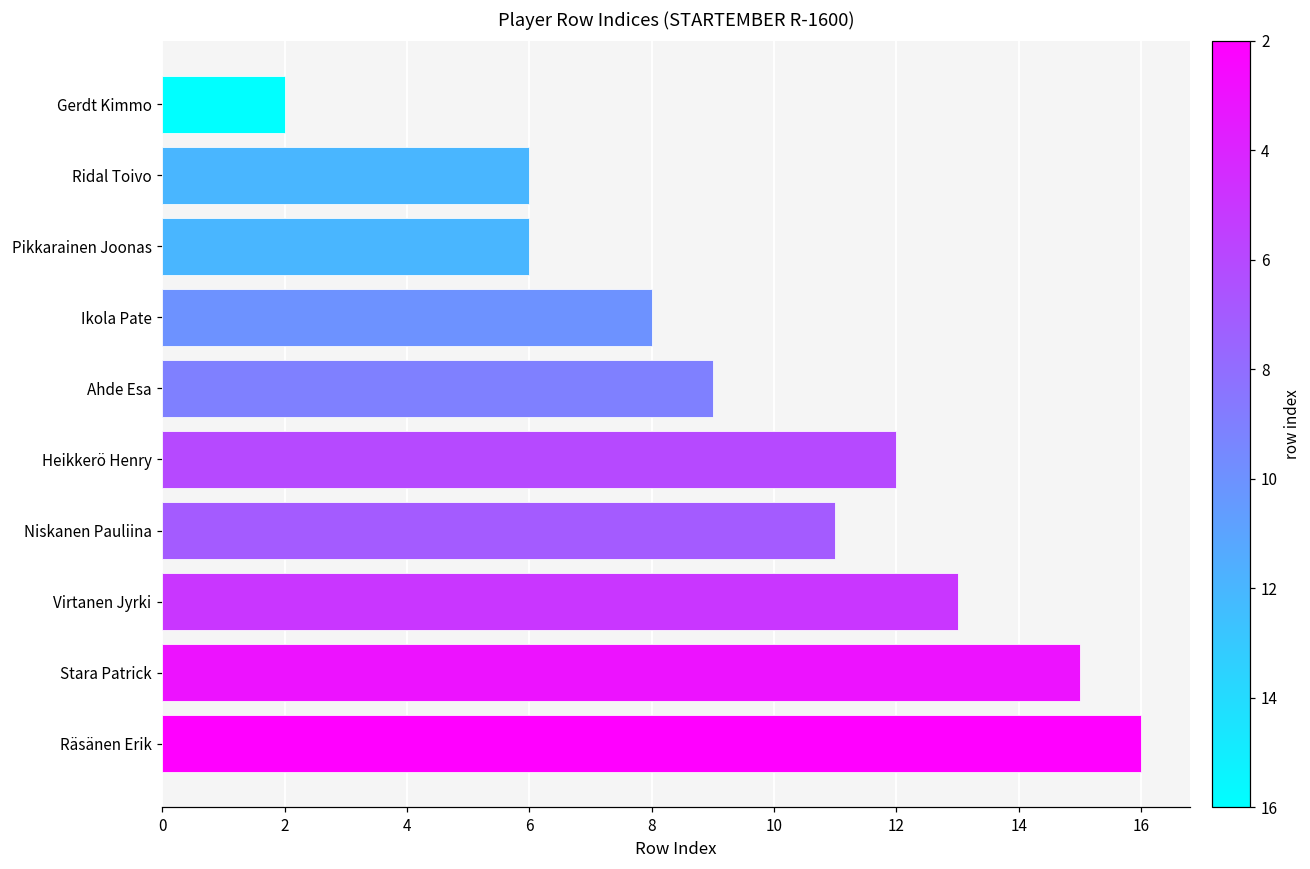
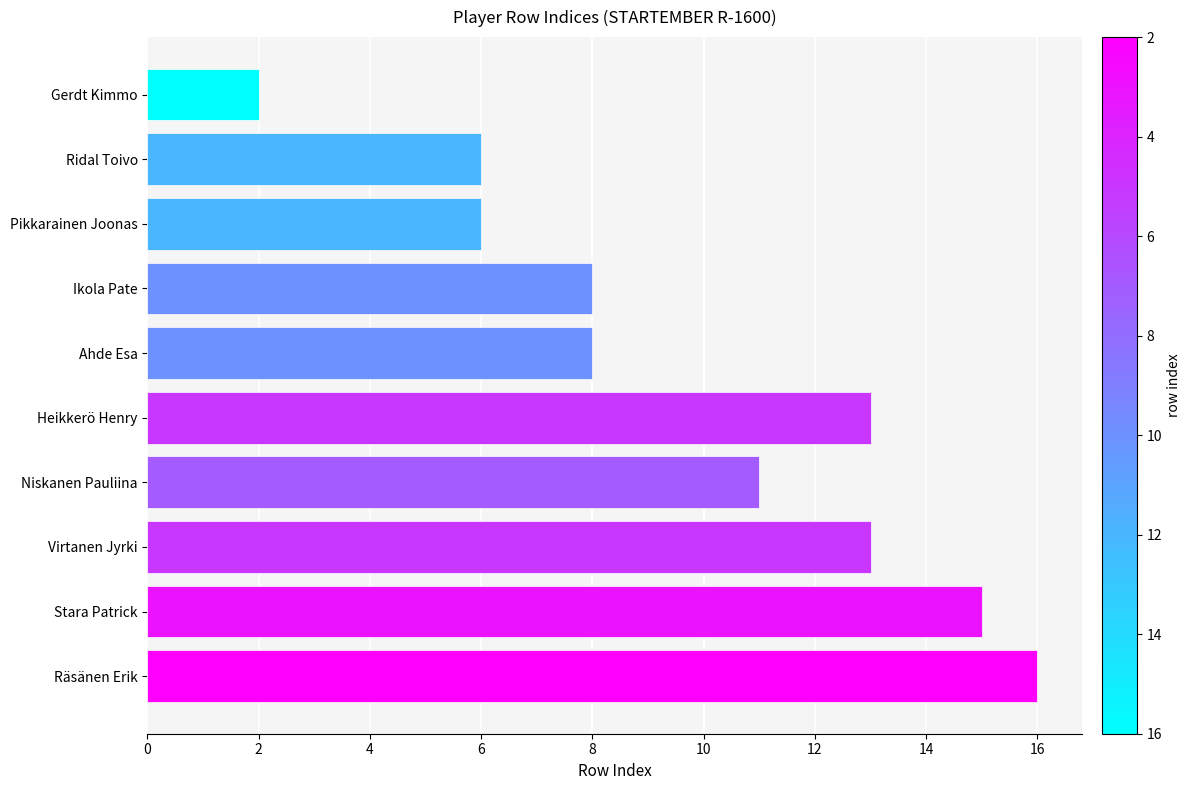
Ahde Esa: 9 -> 8
Heikkerö Henry: 12 -> 13
